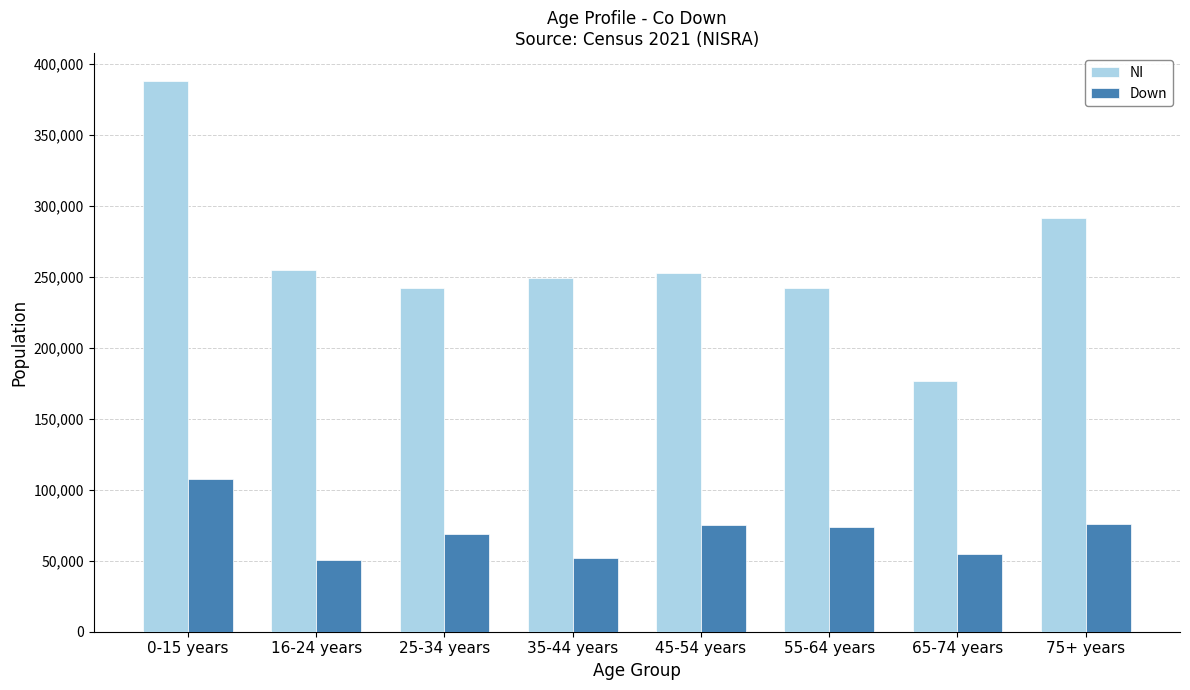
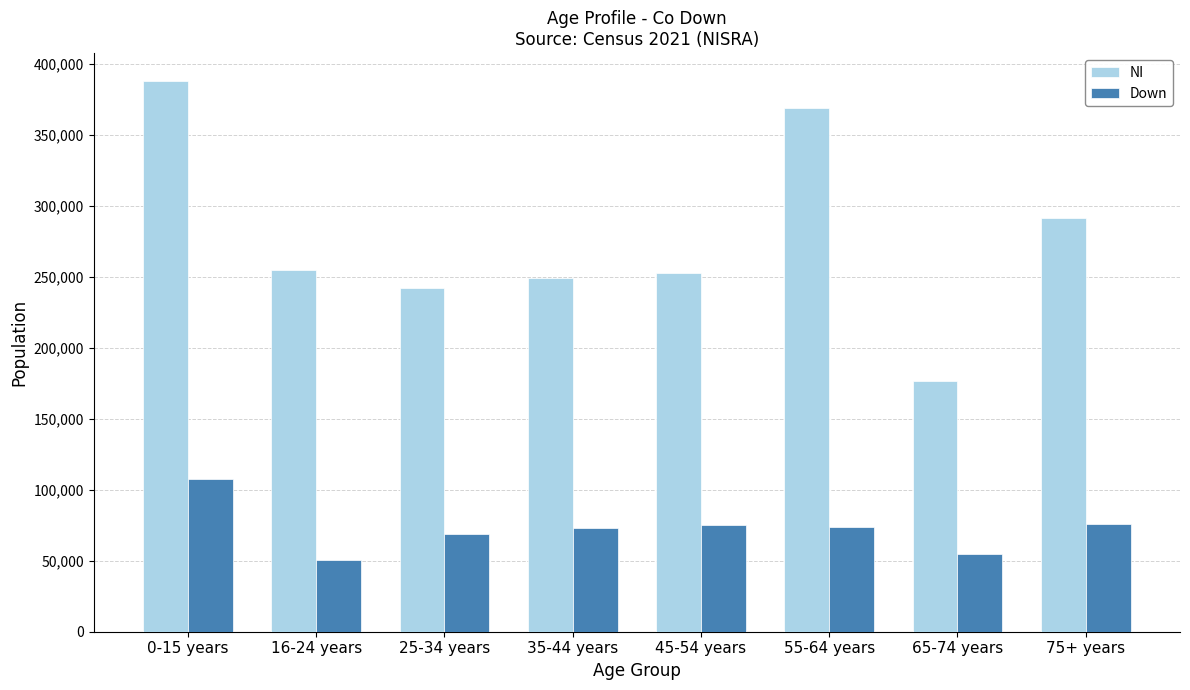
Down, 35-44 years: 52,000 -> 73,000
NI, 55-64 years: 242,000 -> 369,000
